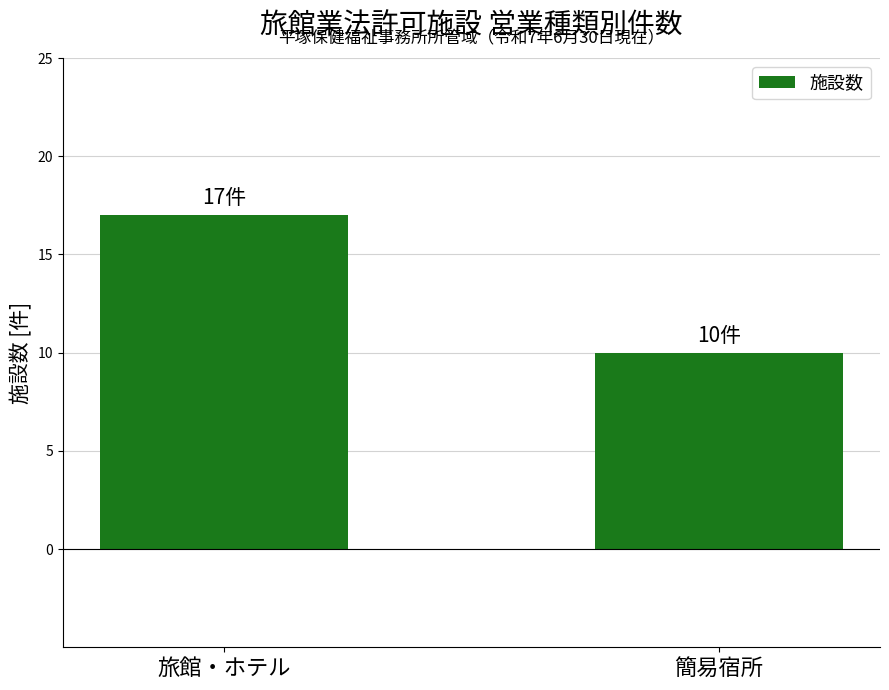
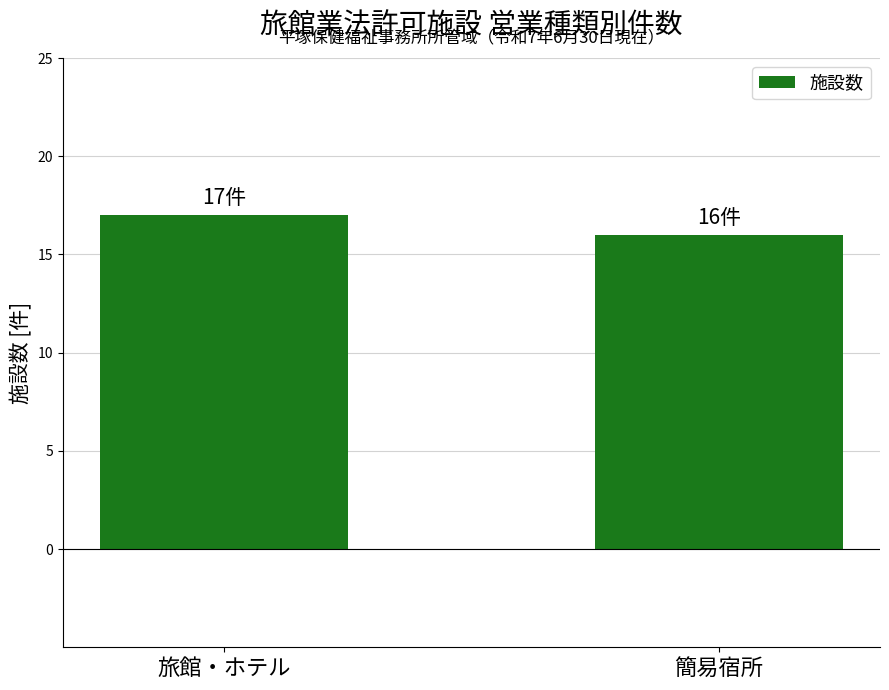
簡易宿所: 10件 -> 16件
